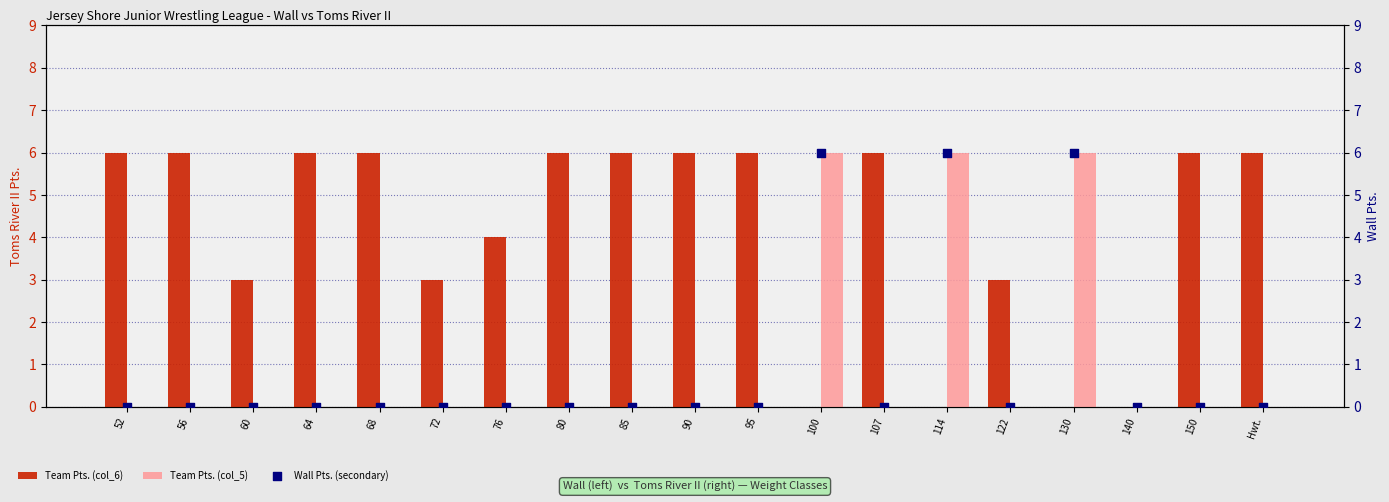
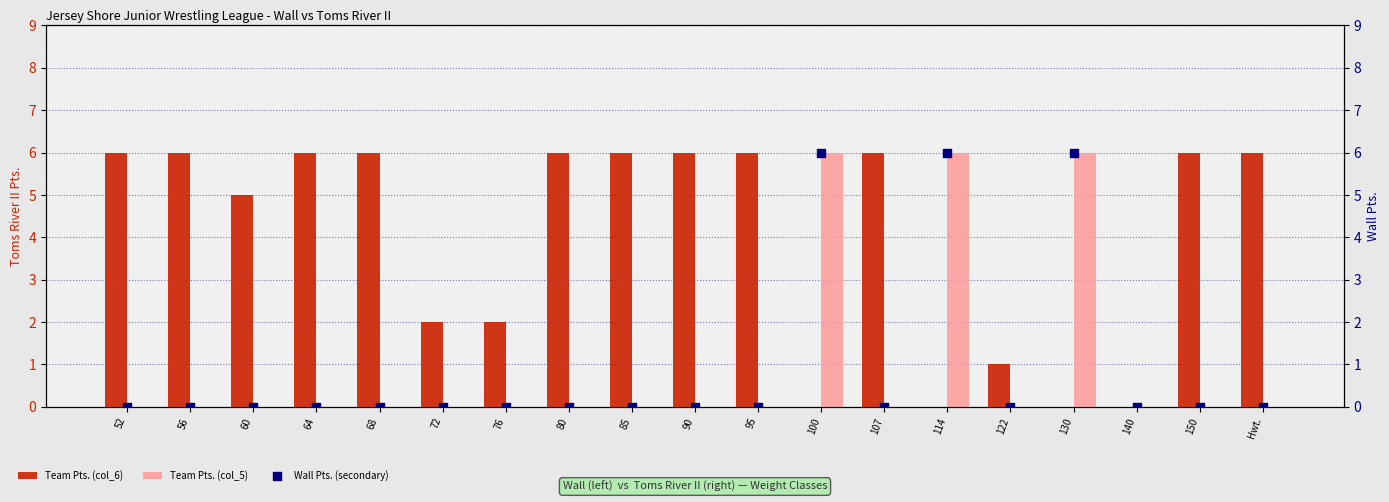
Team Pts. (col_6), 60: 3 -> 5
Team Pts. (col_6), 72: 3 -> 2
Team Pts. (col_6), 76: 4 -> 2
Team Pts. (col_6), 122: 3 -> 1
